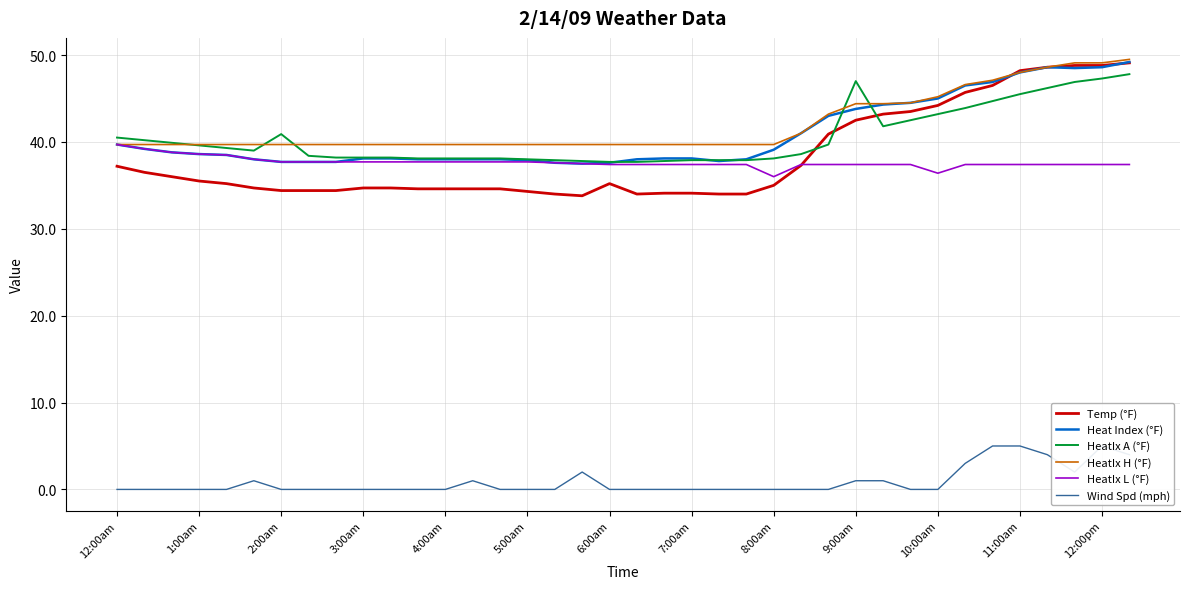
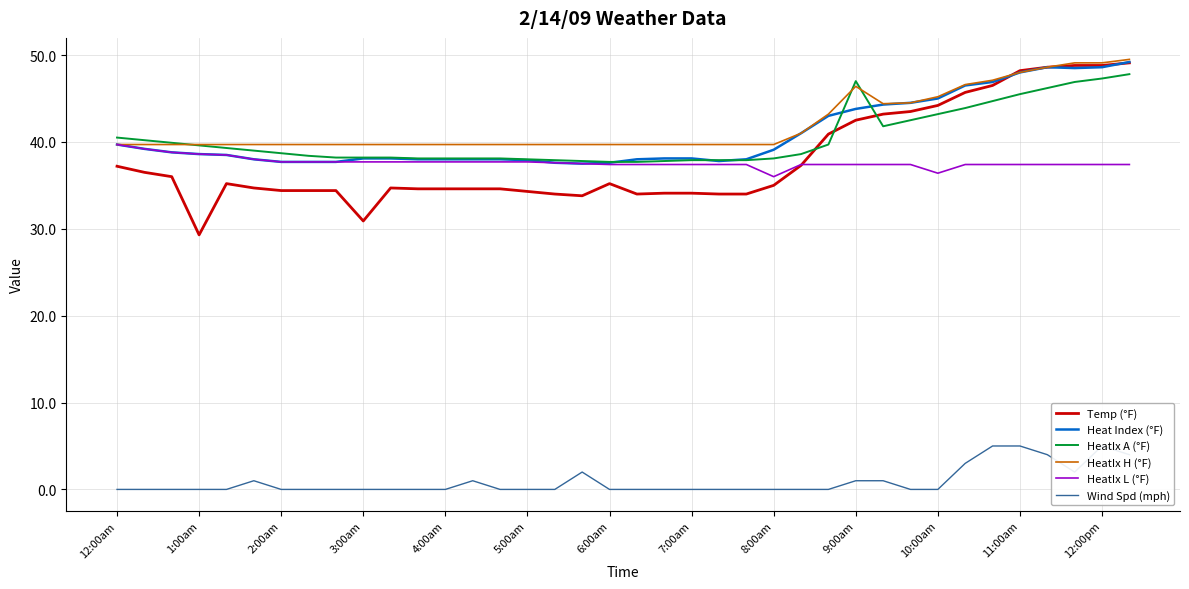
Temp (°F), 1:00am: 36 -> 29
HeatIx A (°F), 2:00am: 41 -> 39
Temp (°F), 3:00am: 35 -> 31
HeatIx H (°F), 9:00am: 44 -> 46
